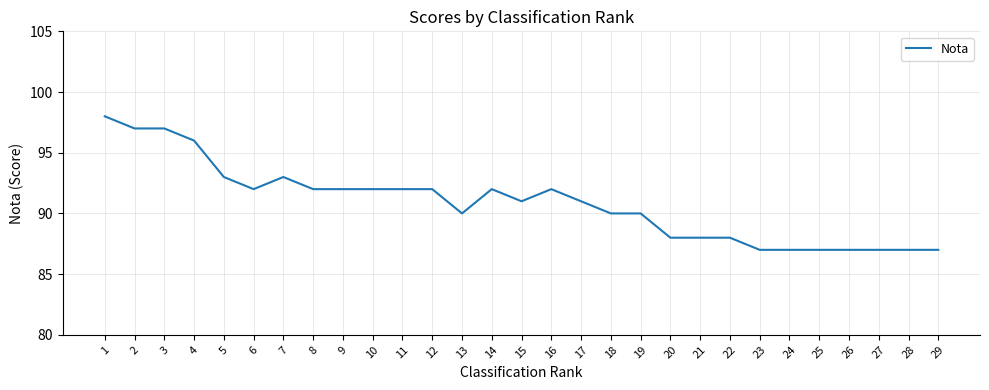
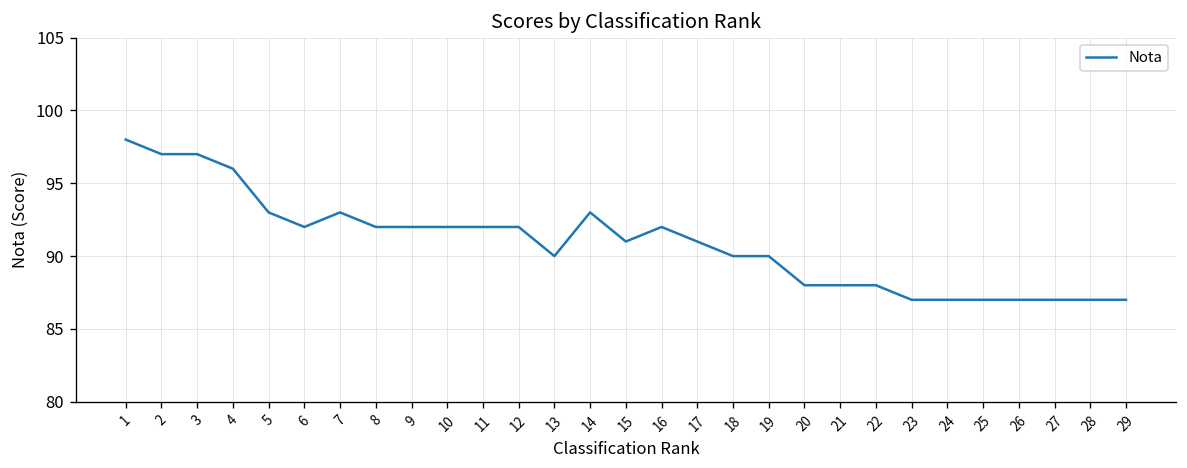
14: 92 -> 93
